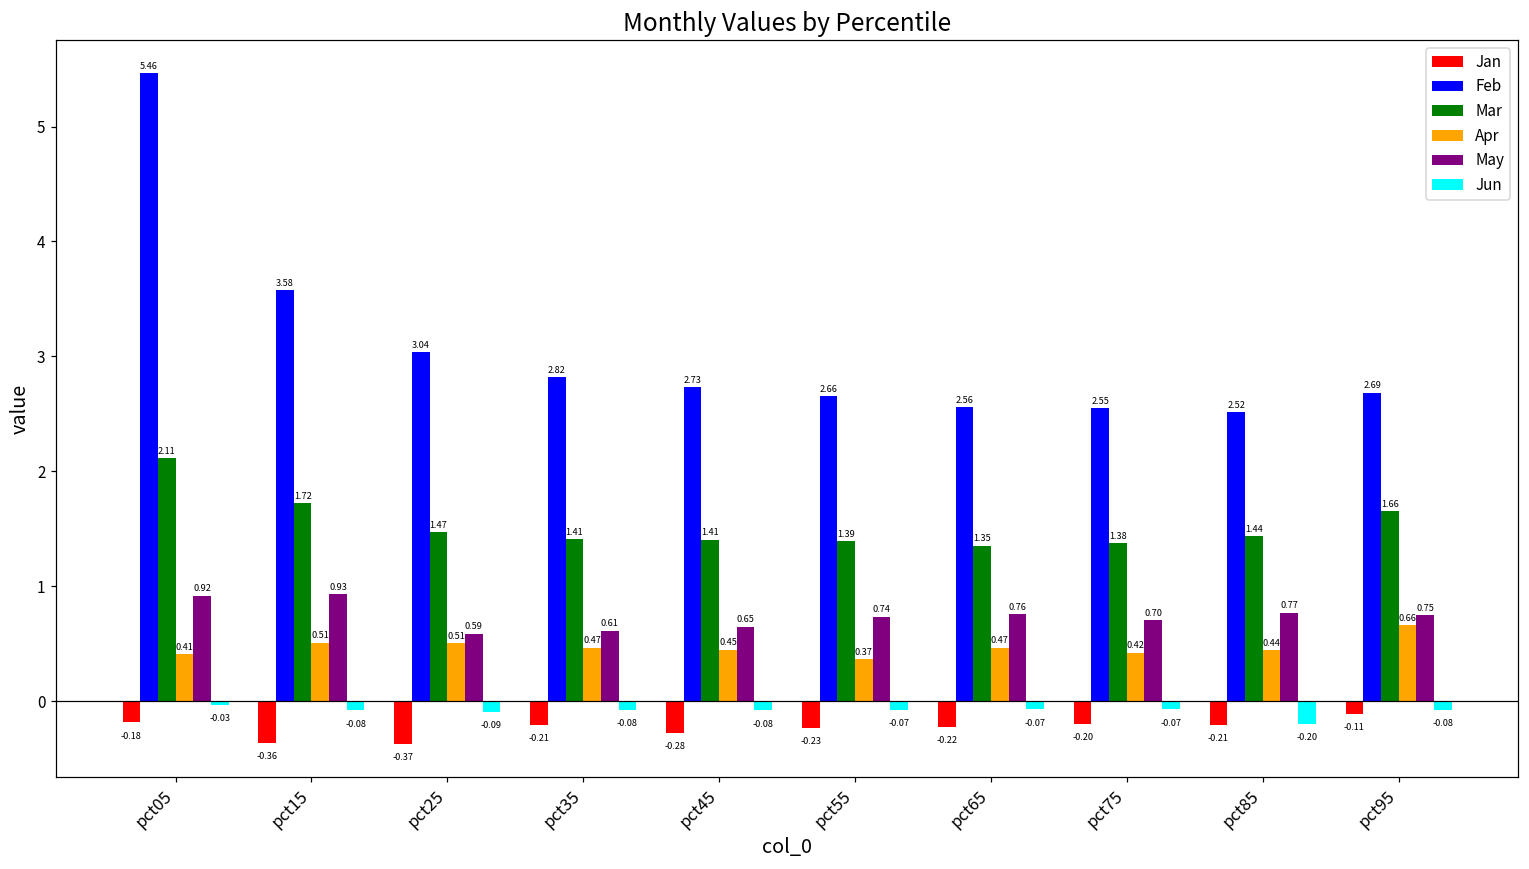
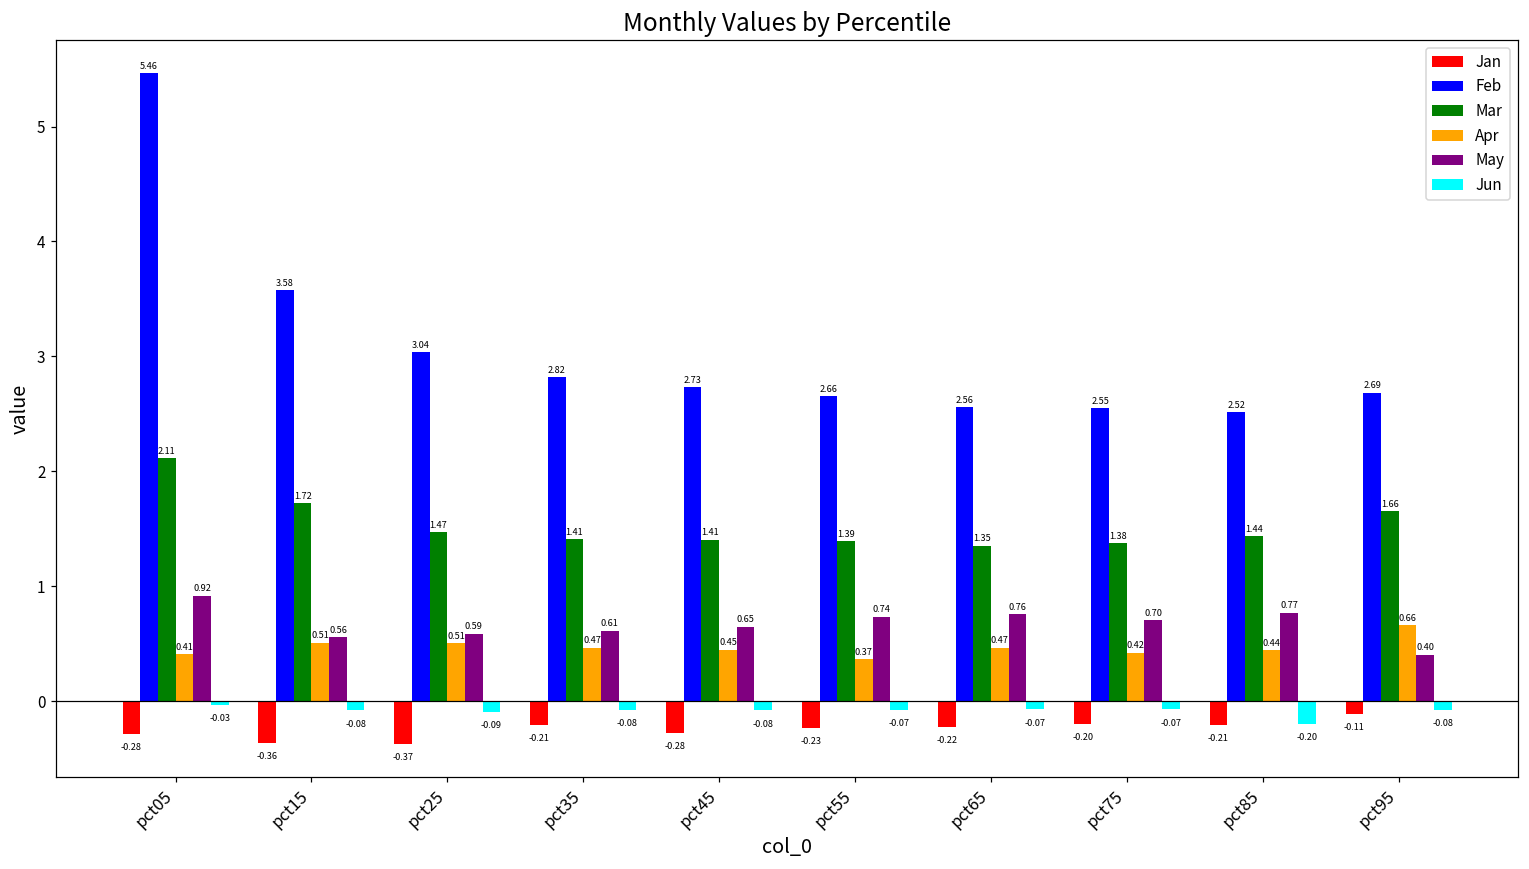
Jan, pct05: -0.18 -> -0.28
May, pct15: 0.93 -> 0.56
May, pct95: 0.75 -> 0.40
